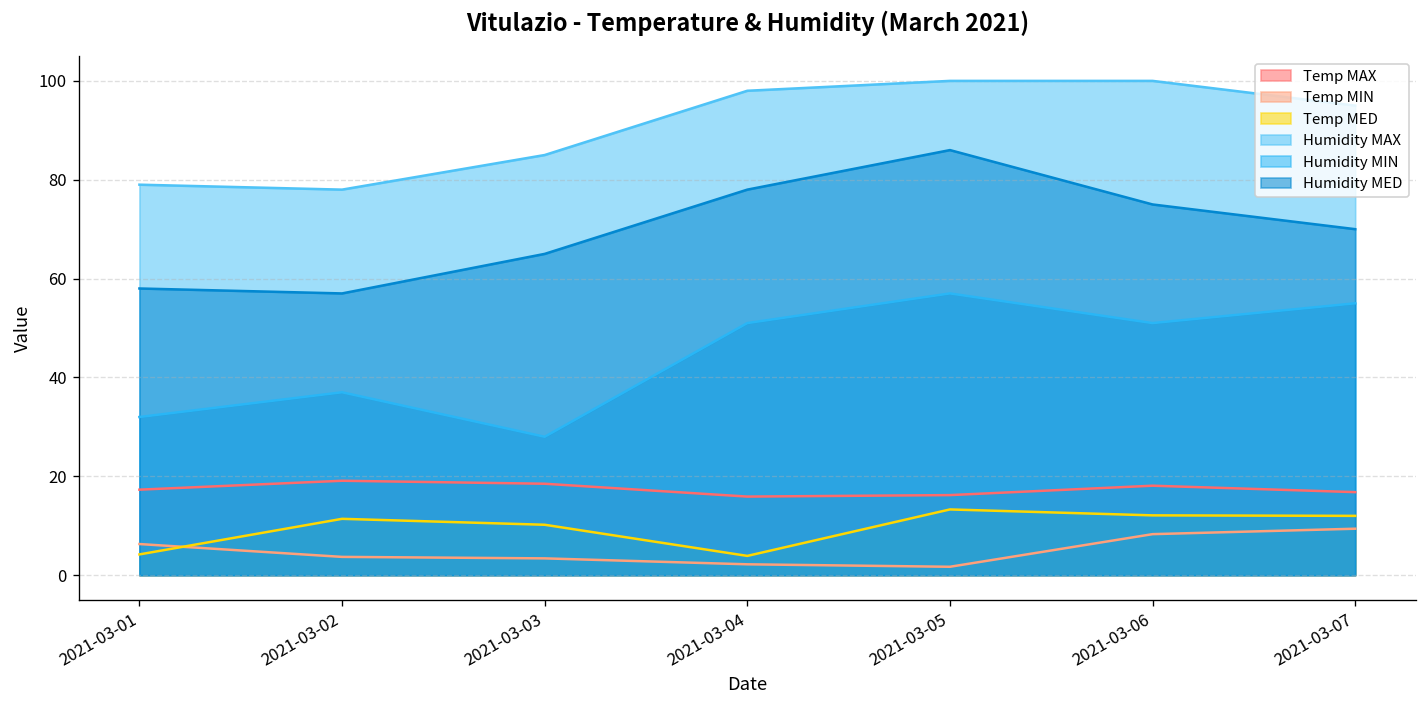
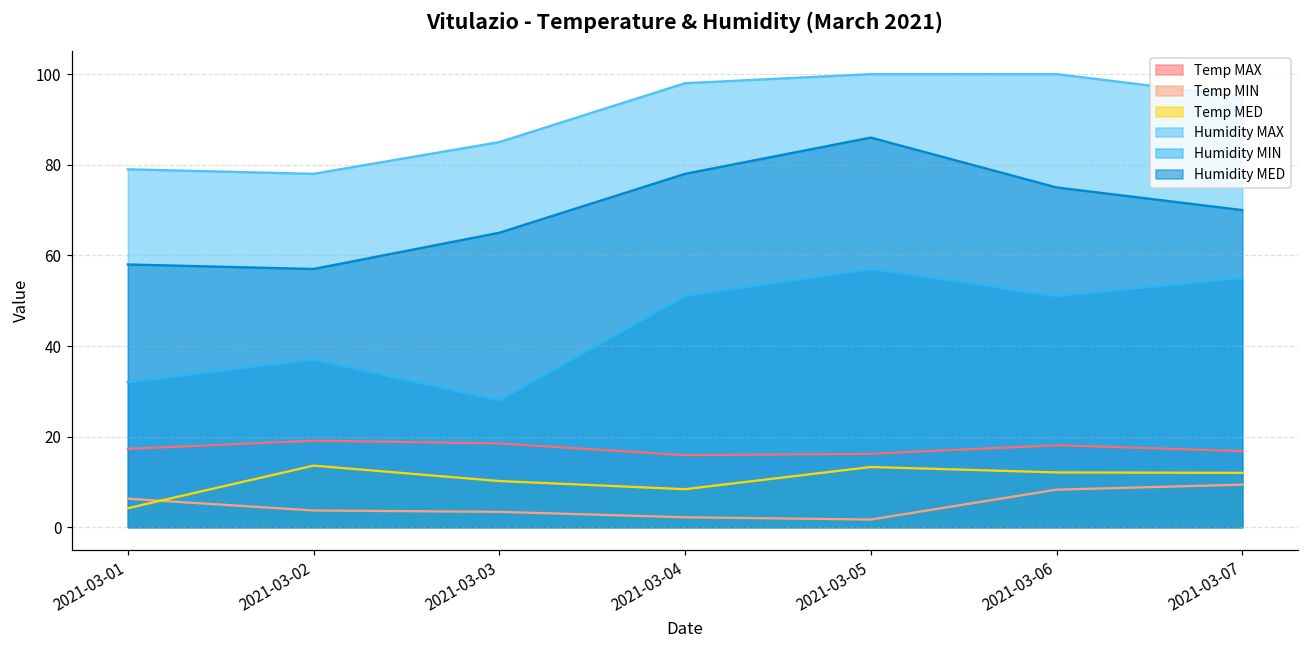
Temp MED, 2021-03-02: 11 -> 14
Temp MED, 2021-03-04: 4 -> 8
